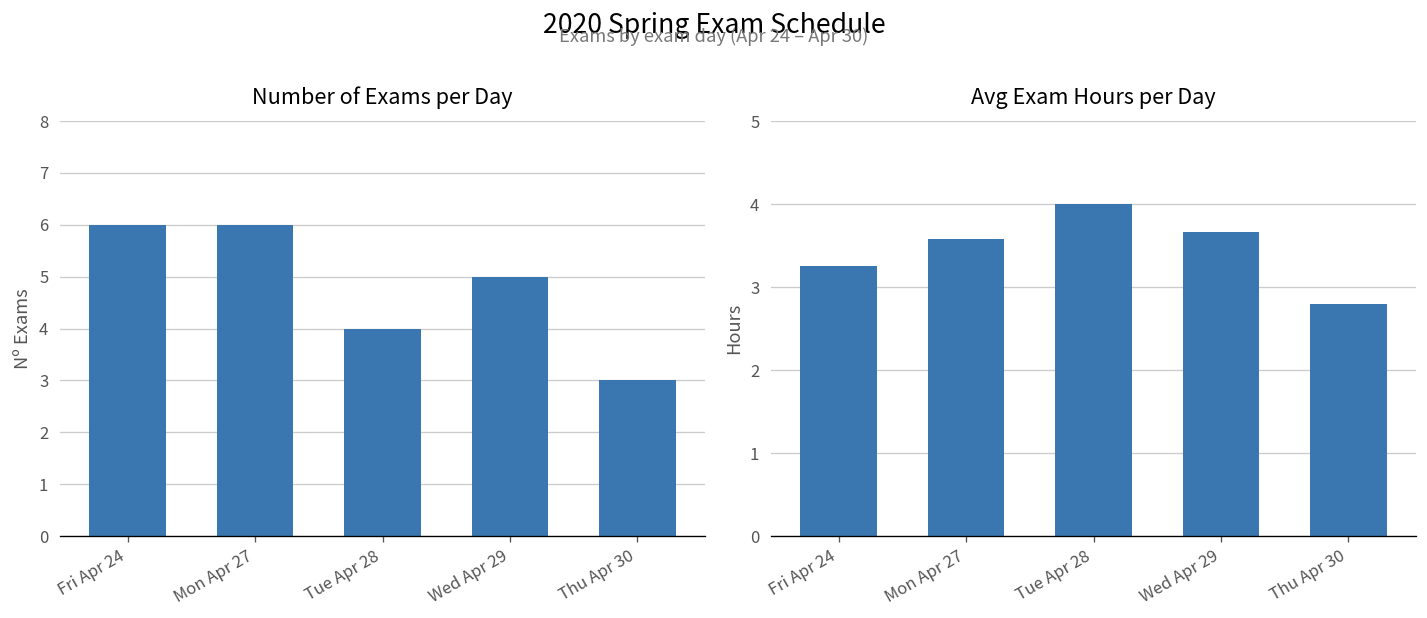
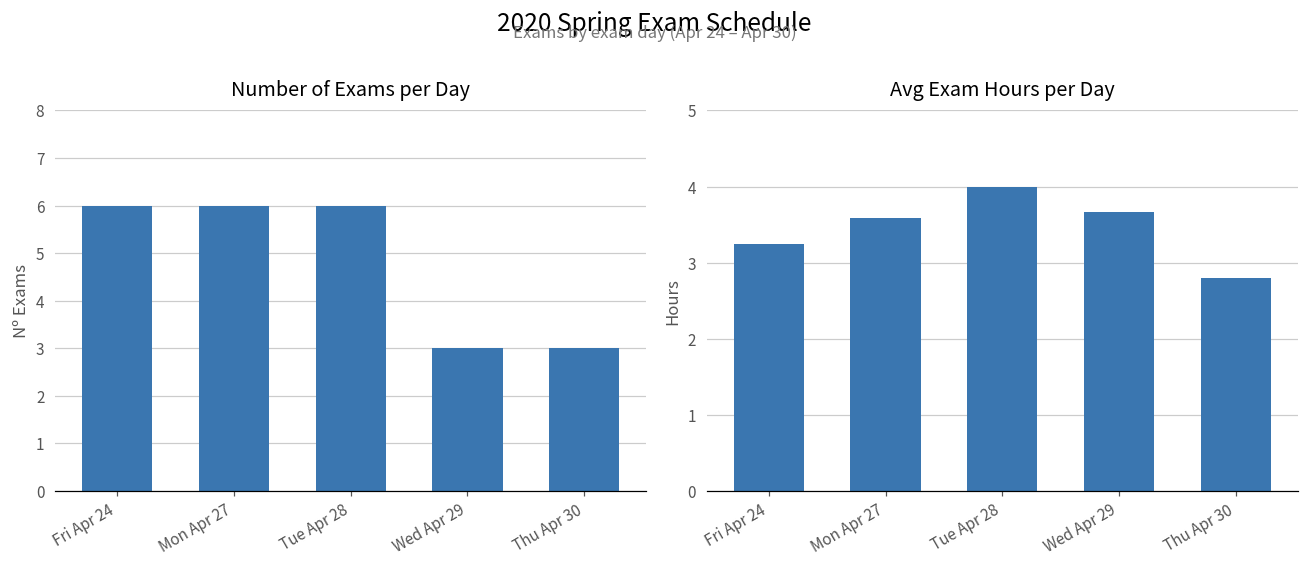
Number of Exams per Day, Tue Apr 28: 4 -> 6
Number of Exams per Day, Wed Apr 29: 5 -> 3
